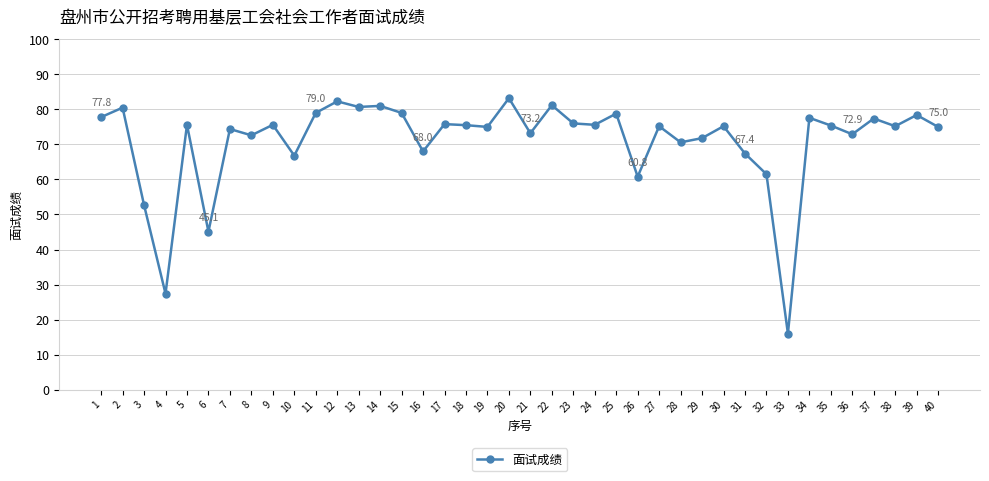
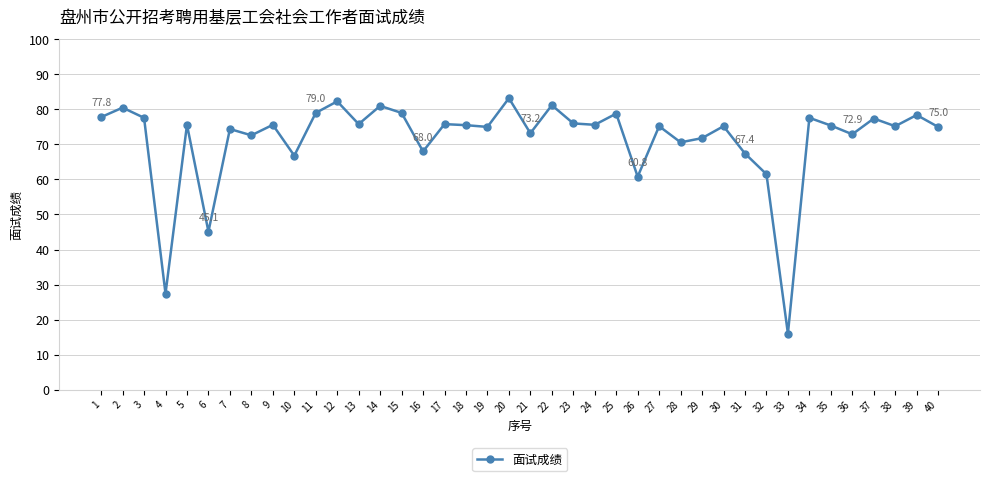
3: 53 -> 78
13: 81 -> 76
